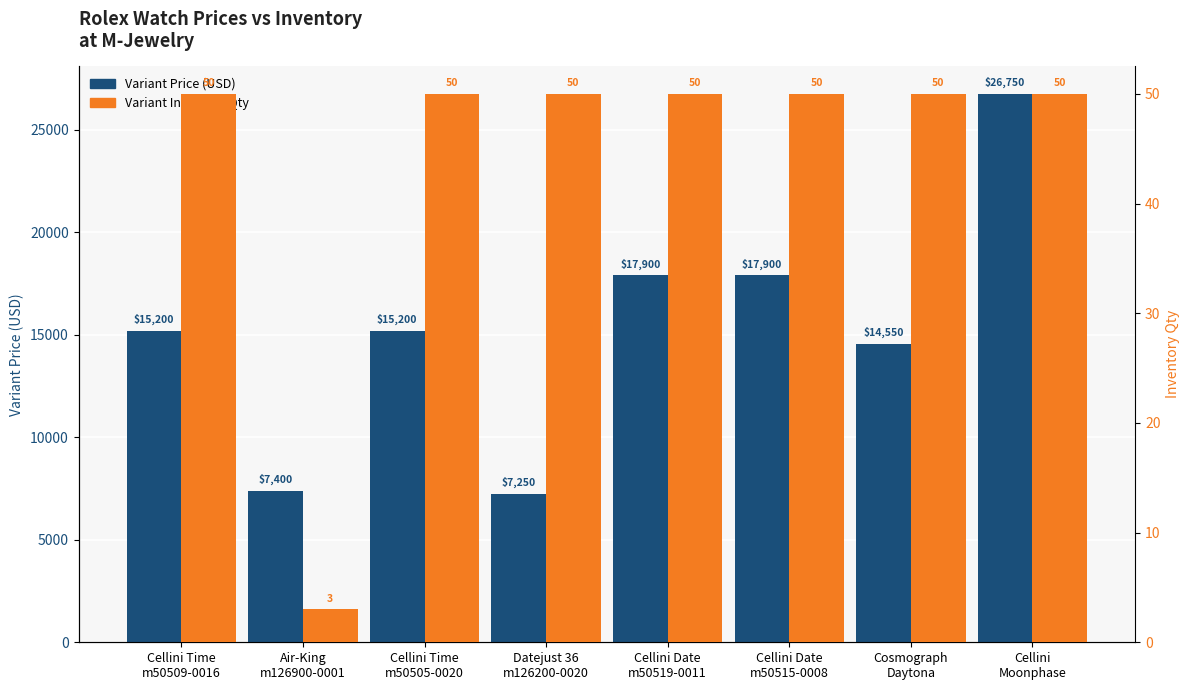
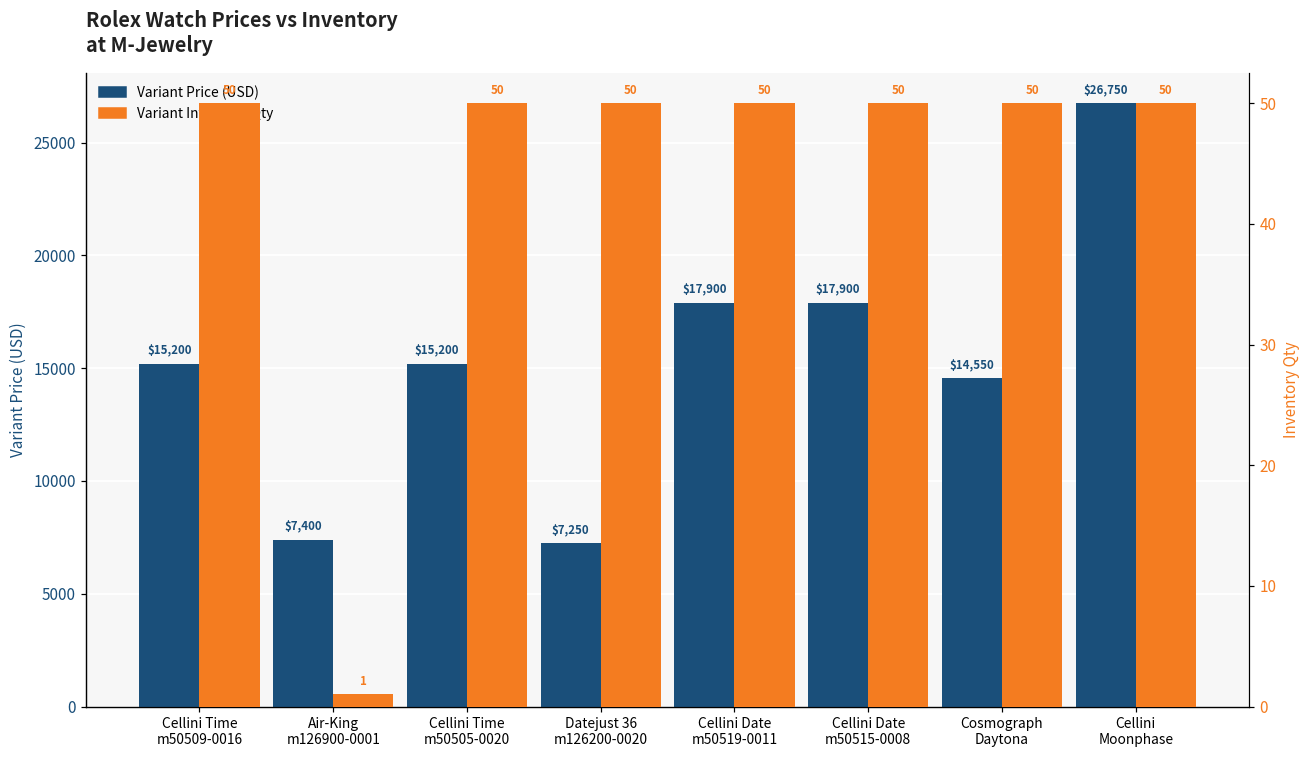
Variant Inventory Qty, Air-King m126900-0001: 3 -> 1
